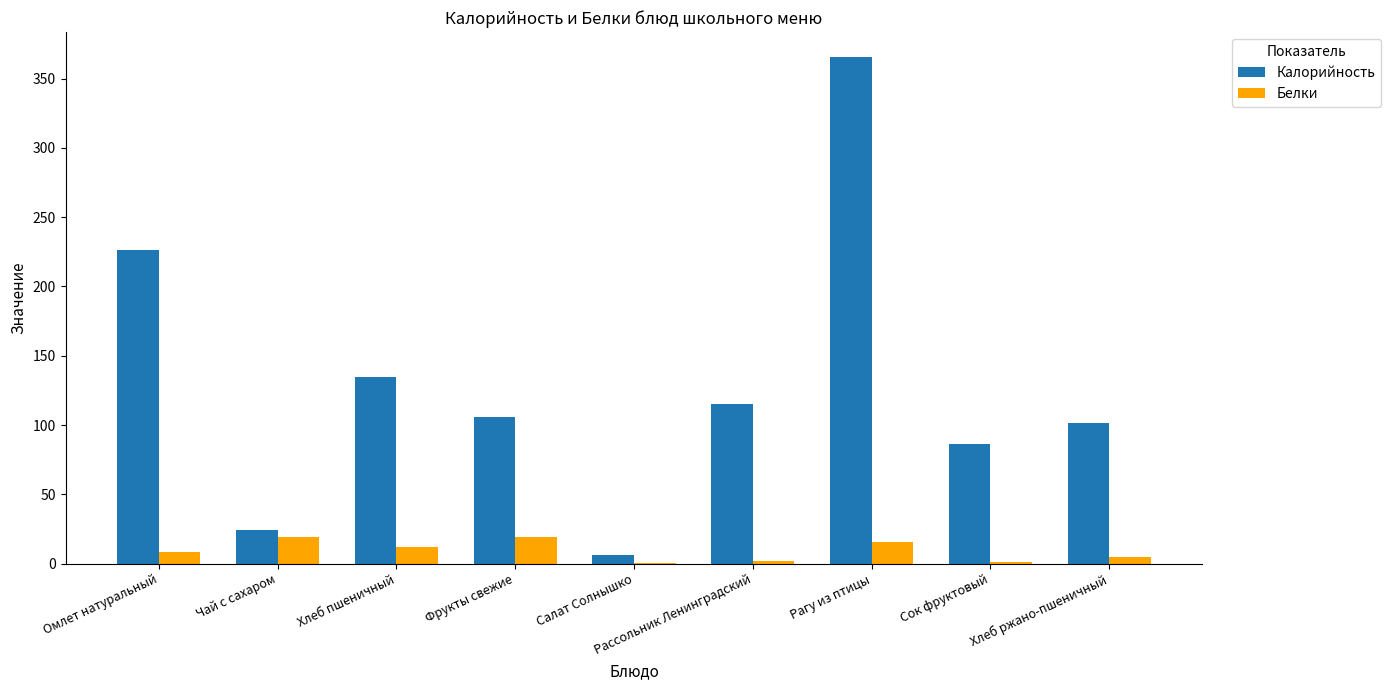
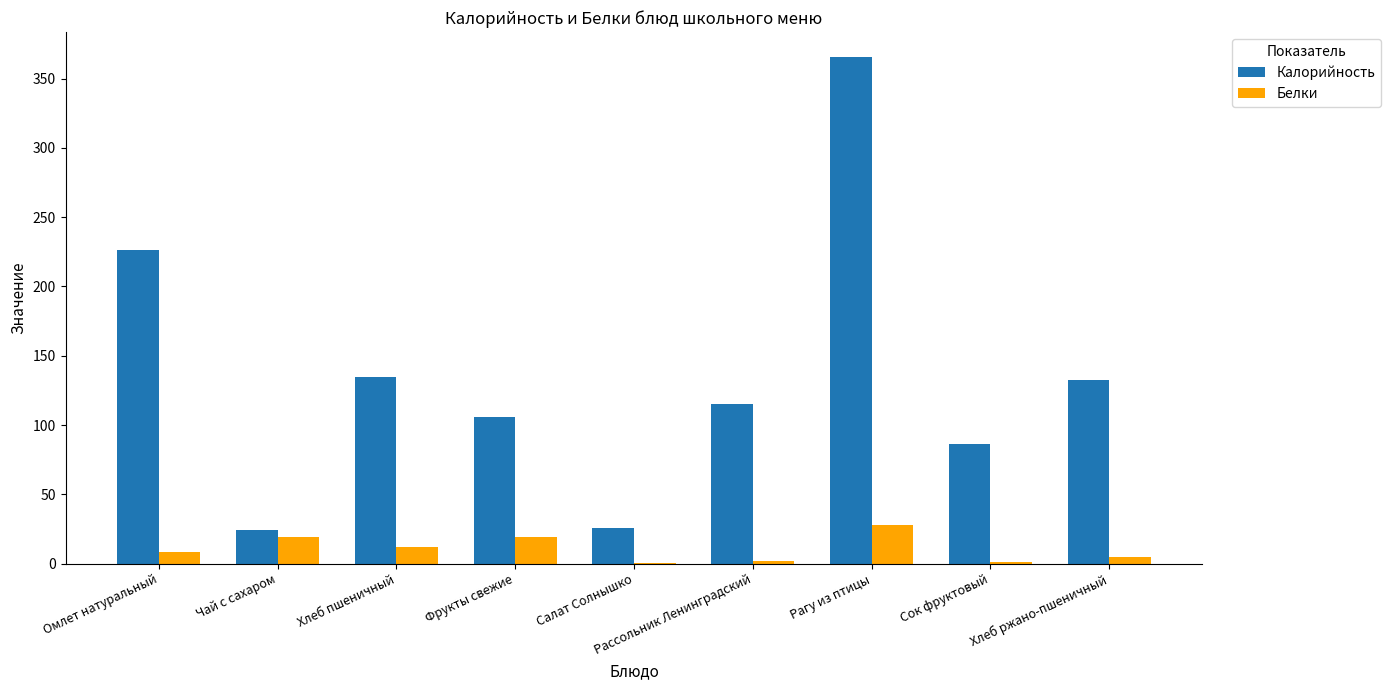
Калорийность, Салат Солнышко: 6 -> 26
Белки, Рагу из птицы: 16 -> 28
Калорийность, Хлеб ржано-пшеничный: 102 -> 133
